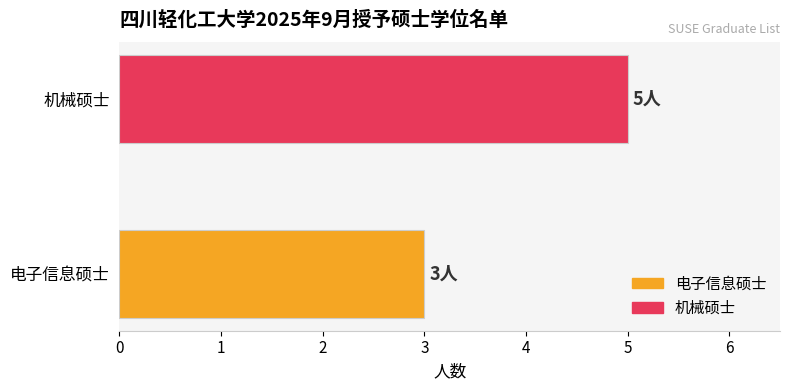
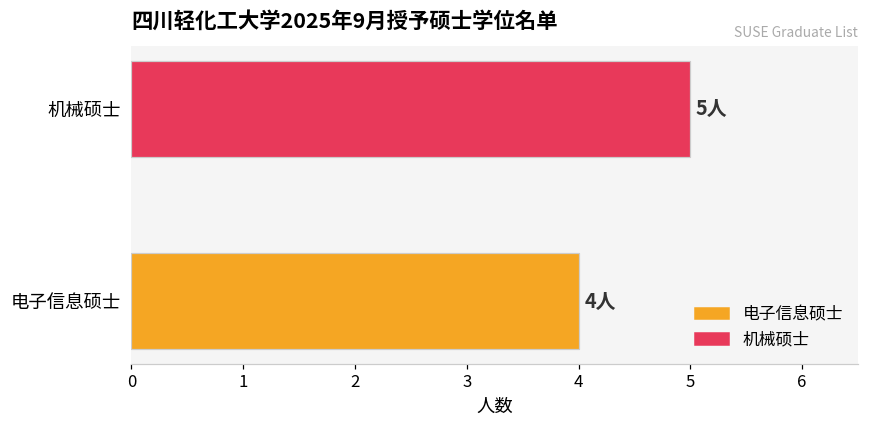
电子信息硕士: 3人 -> 4人
